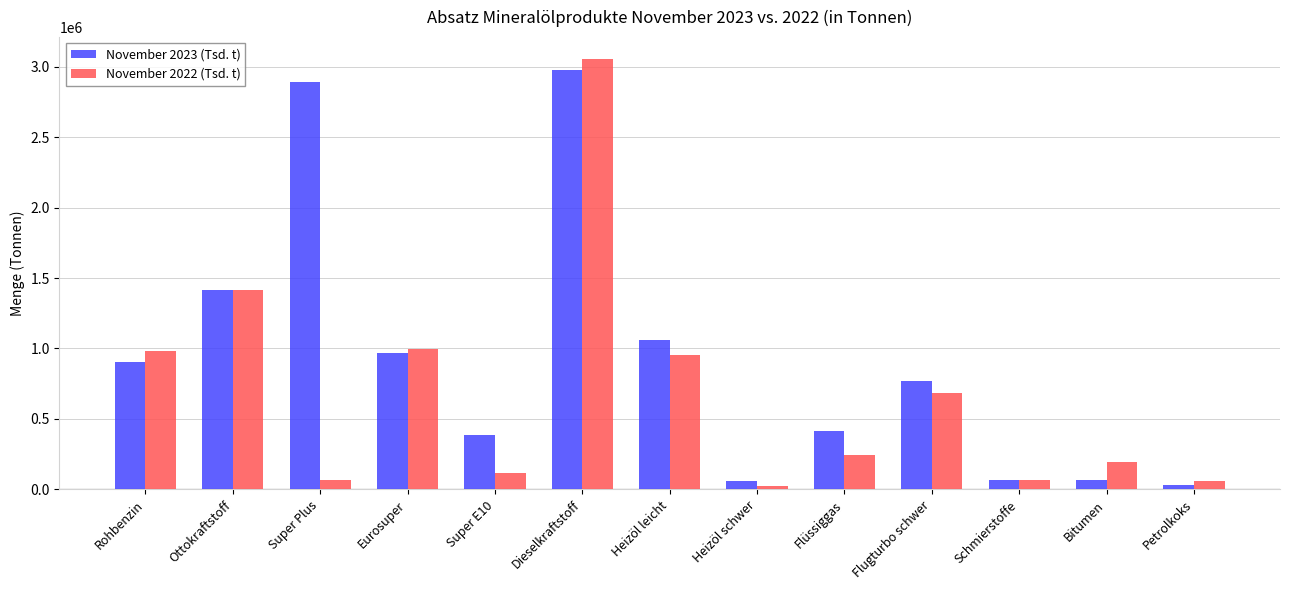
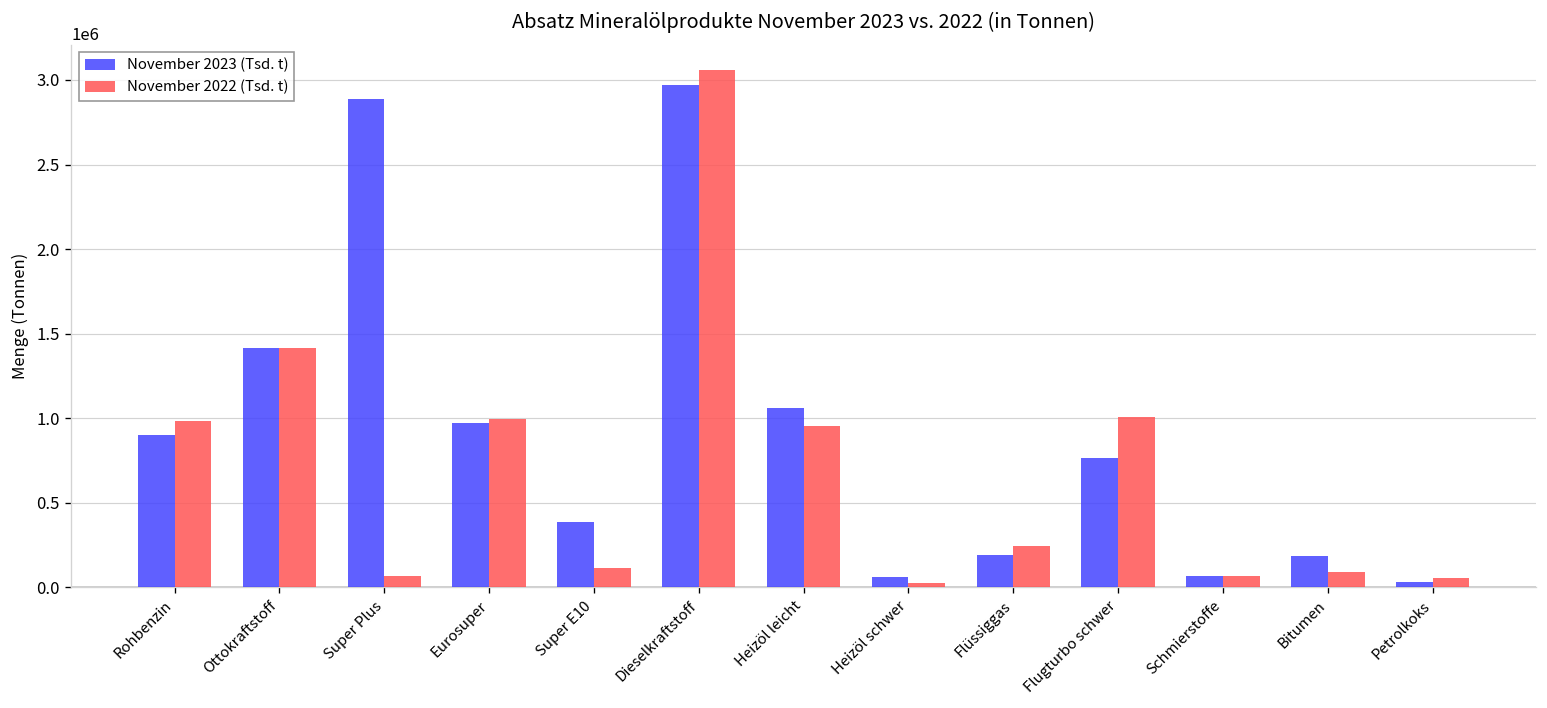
November 2023 (Tsd. t), Flüssiggas: 410000 -> 190000
November 2022 (Tsd. t), Flugturbo schwer: 680000 -> 1010000
November 2023 (Tsd. t), Bitumen: 70000 -> 180000
November 2022 (Tsd. t), Bitumen: 190000 -> 90000
